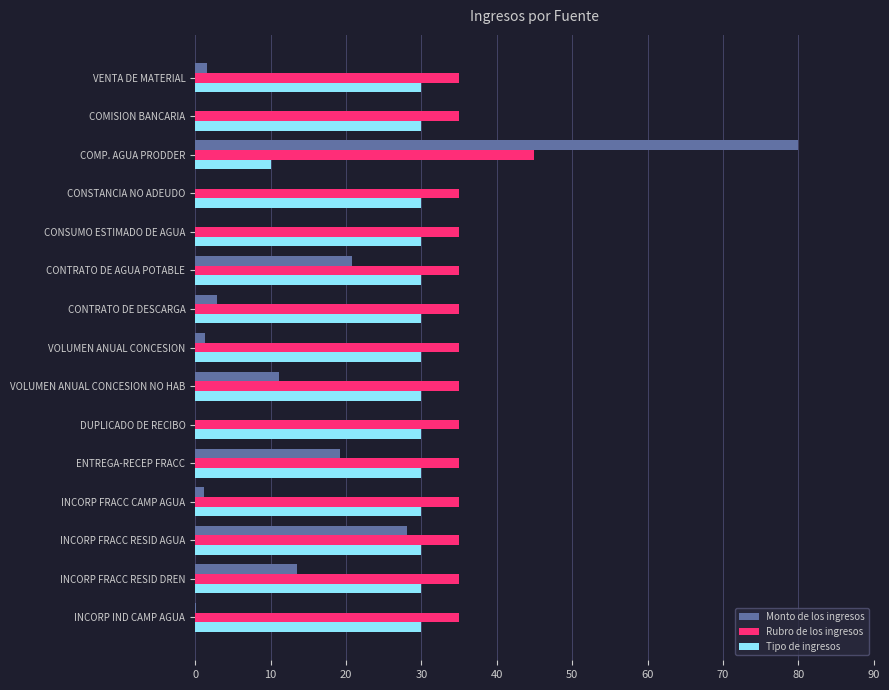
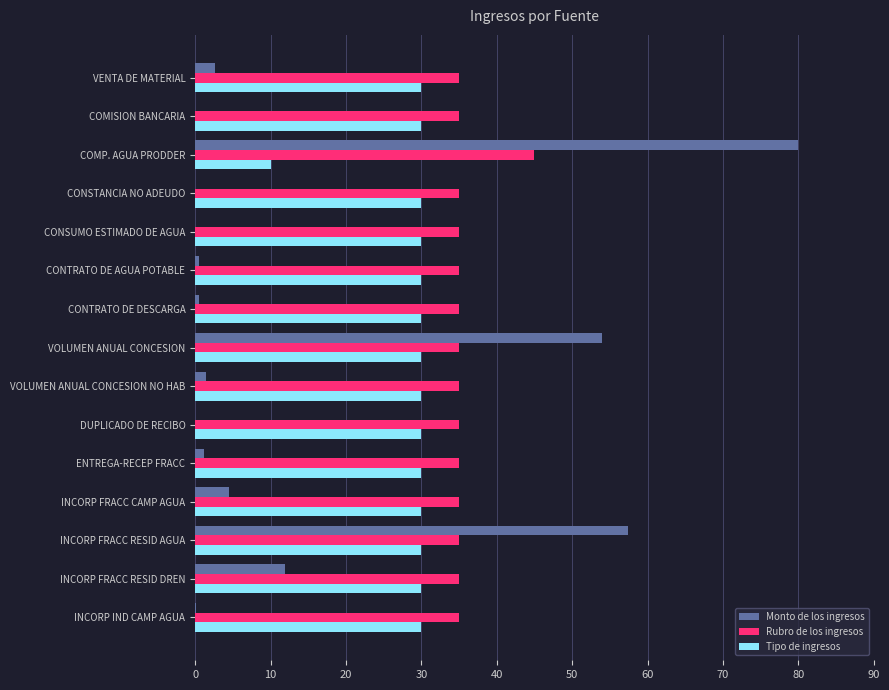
Monto de los ingresos, VENTA DE MATERIAL: 2 -> 3
Monto de los ingresos, CONTRATO DE AGUA POTABLE: 21 -> 1
Monto de los ingresos, CONTRATO DE DESCARGA: 3 -> 1
Monto de los ingresos, VOLUMEN ANUAL CONCESION: 1 -> 54
Monto de los ingresos, VOLUMEN ANUAL CONCESION NO HAB: 11 -> 1
Monto de los ingresos, ENTREGA-RECEP FRACC: 19 -> 1
Monto de los ingresos, INCORP FRACC CAMP AGUA: 1 -> 5
Monto de los ingresos, INCORP FRACC RESID AGUA: 28 -> 57
Monto de los ingresos, INCORP FRACC RESID DREN: 14 -> 12
